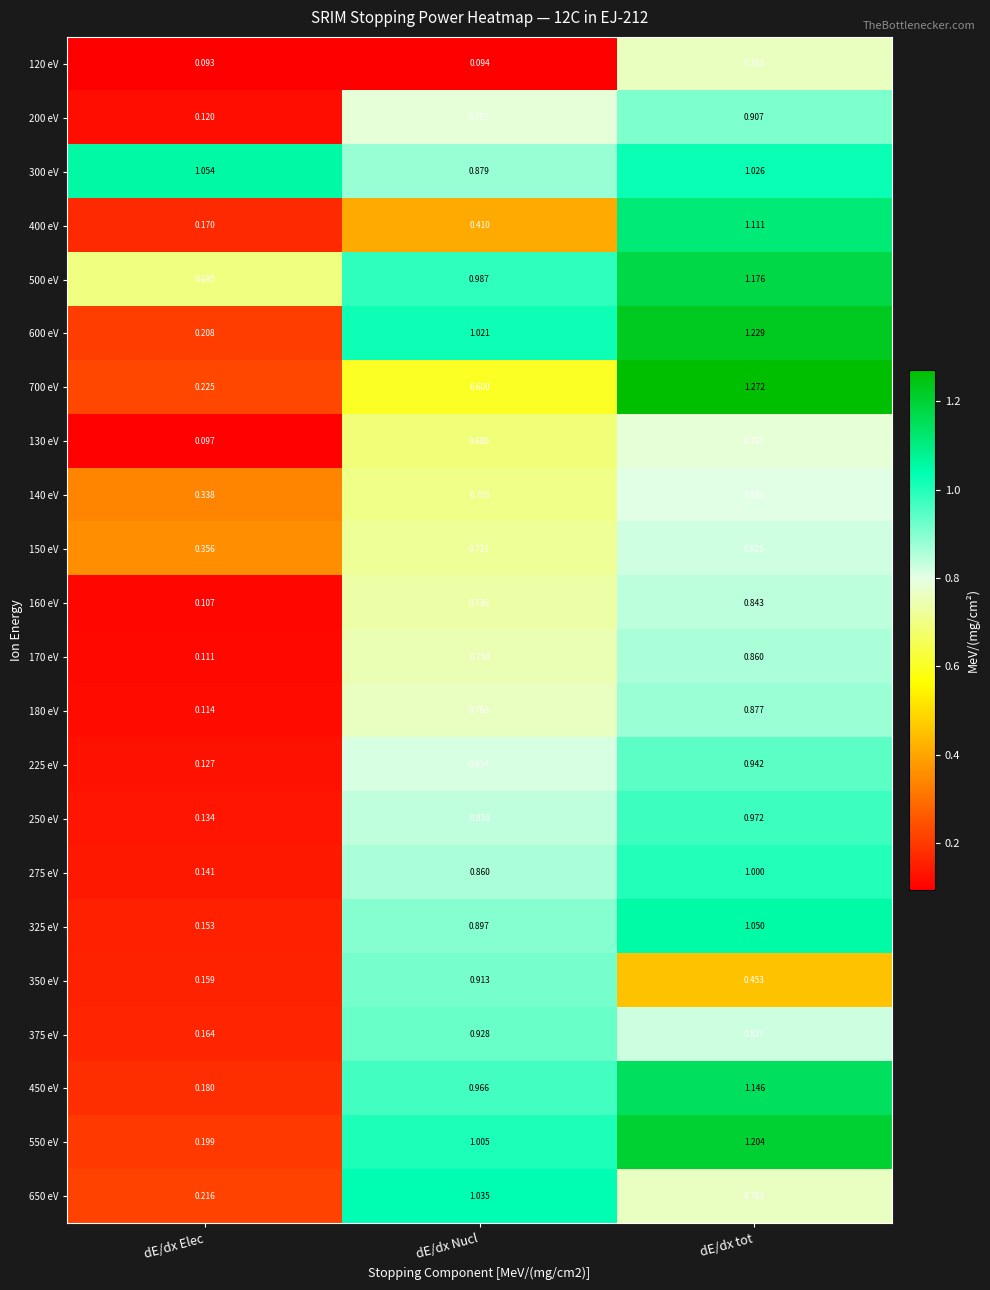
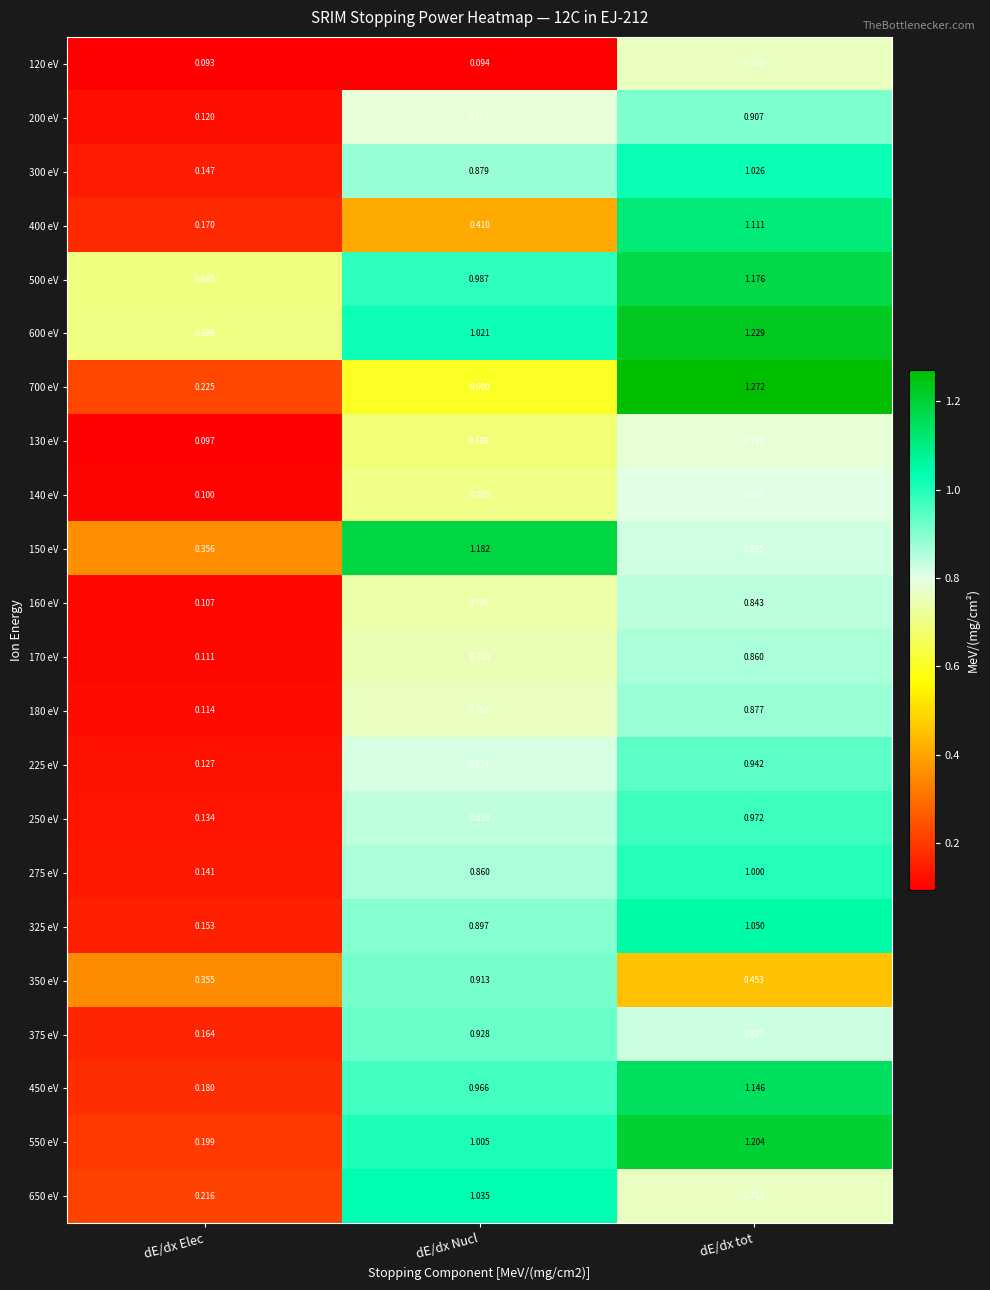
300 eV, dE/dx Elec: 1.054 -> 0.147
600 eV, dE/dx Elec: 0.208 -> 0.696
140 eV, dE/dx Elec: 0.338 -> 0.100
150 eV, dE/dx Nucl: 0.721 -> 1.182
350 eV, dE/dx Elec: 0.159 -> 0.355
